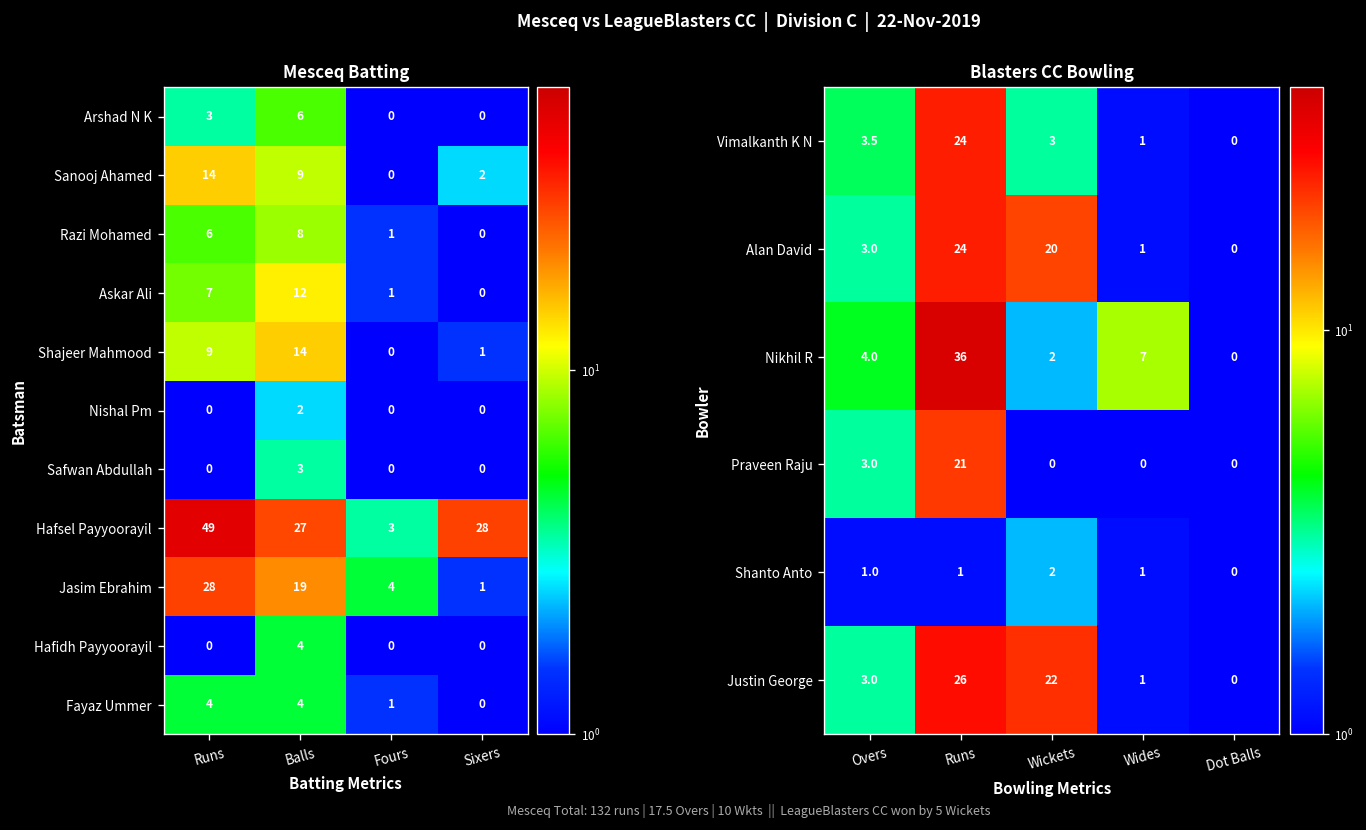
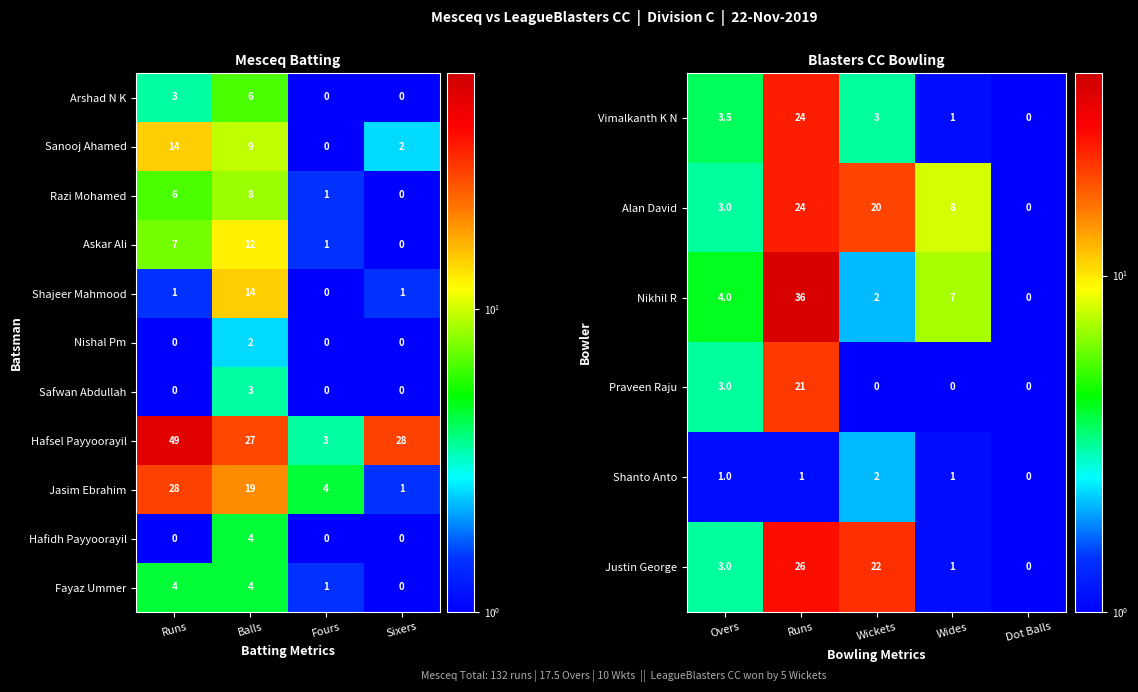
Mesceq Batting, Shajeer Mahmood, Runs: 9 -> 1
Blasters CC Bowling, Alan David, Wides: 1 -> 8
